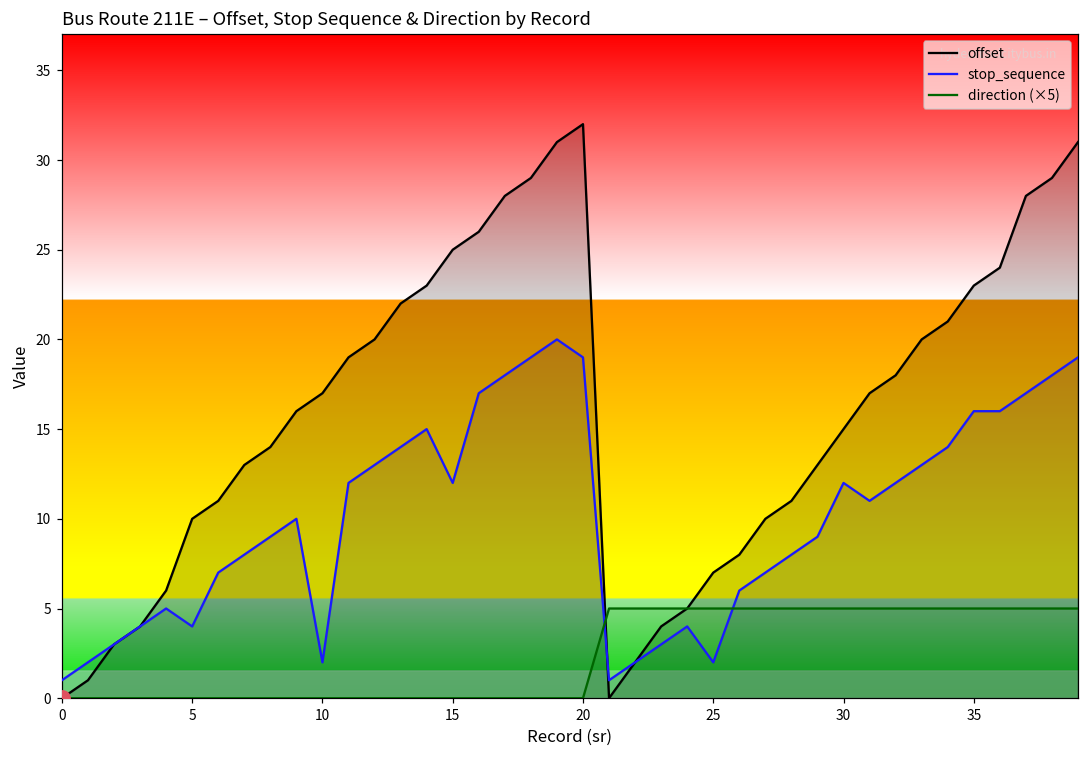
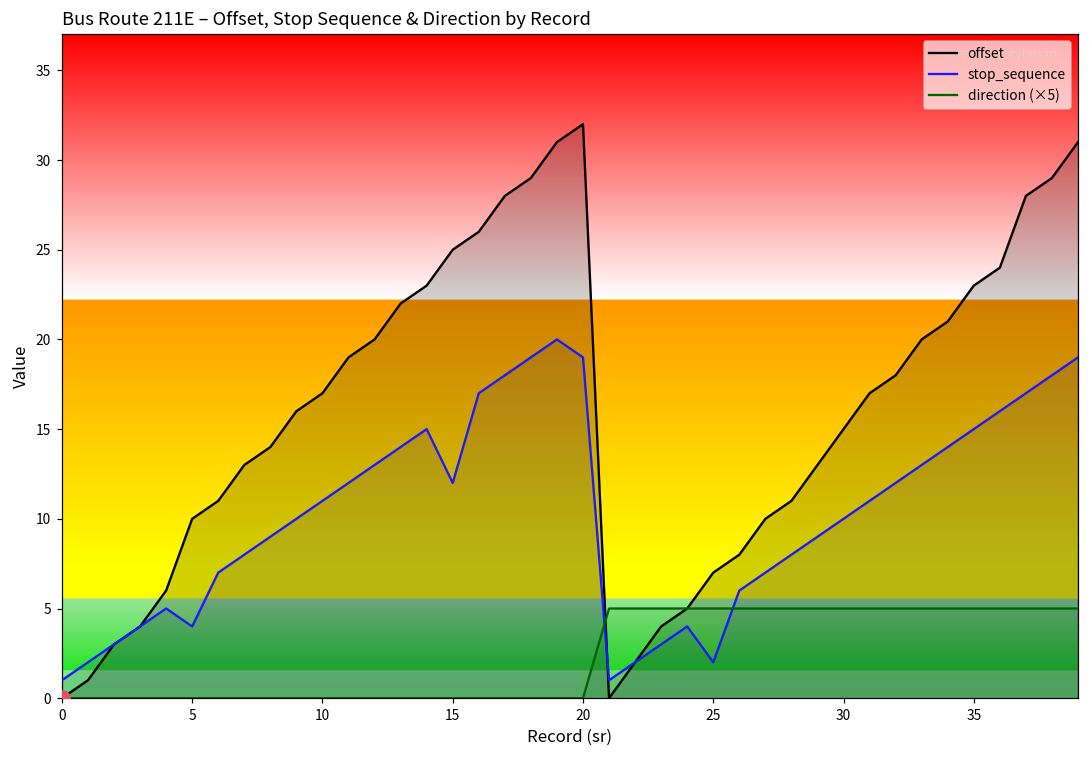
stop_sequence, 10: 2 -> 11
stop_sequence, 30: 12 -> 10
stop_sequence, 35: 16 -> 15
